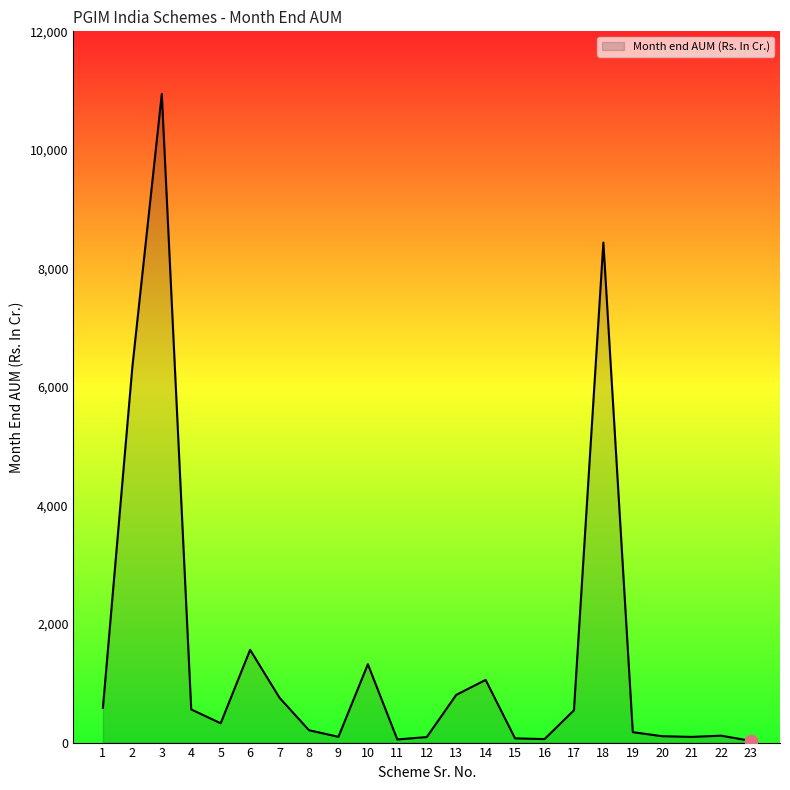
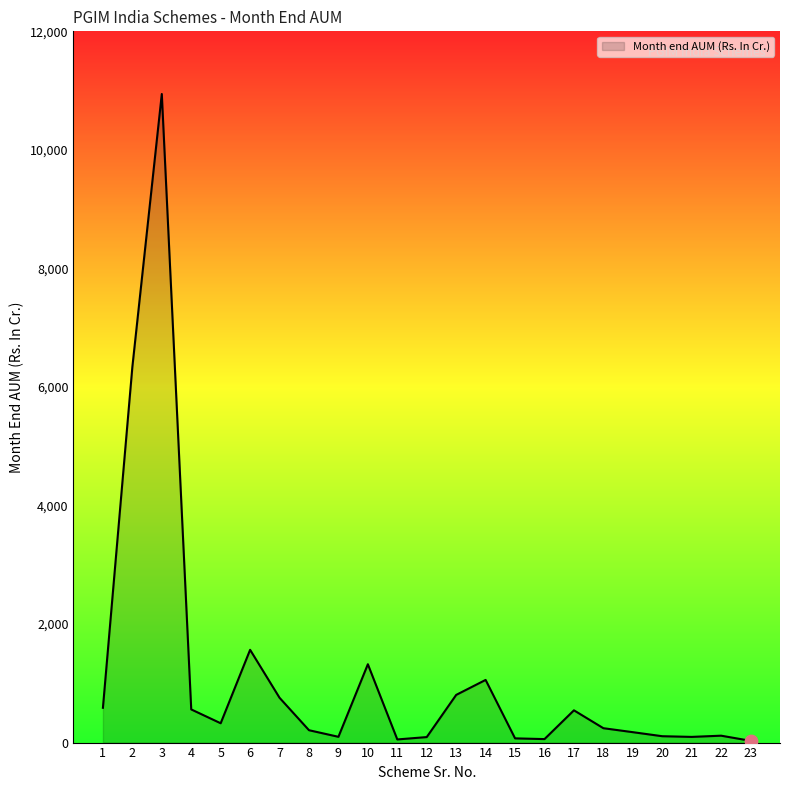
Month end AUM (Rs. In Cr.), 18: 8,400 -> 200
